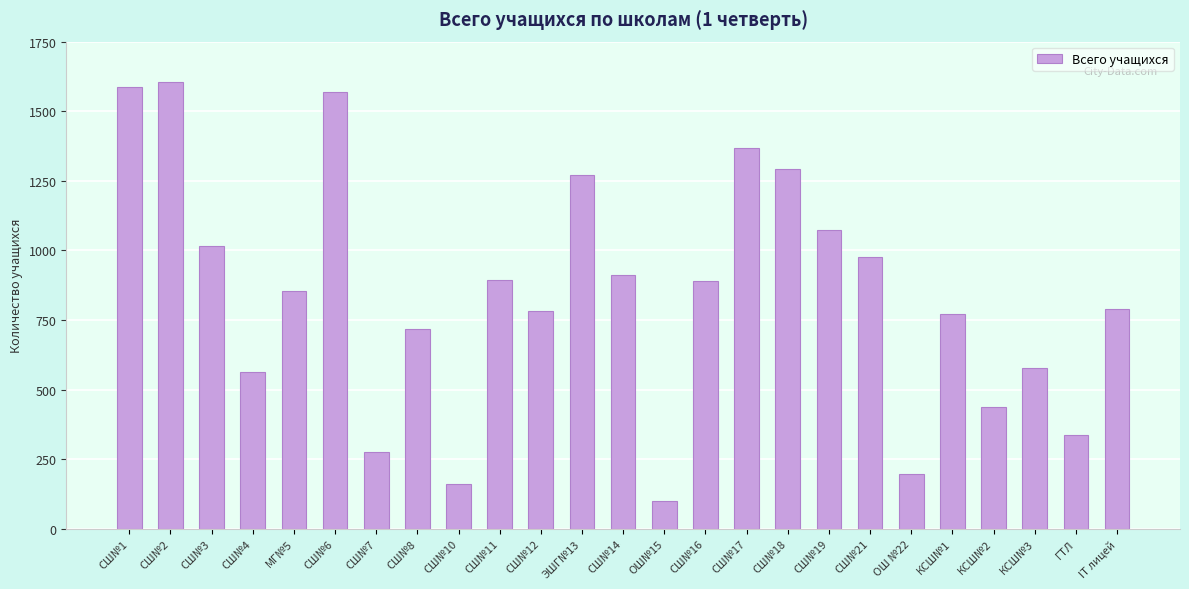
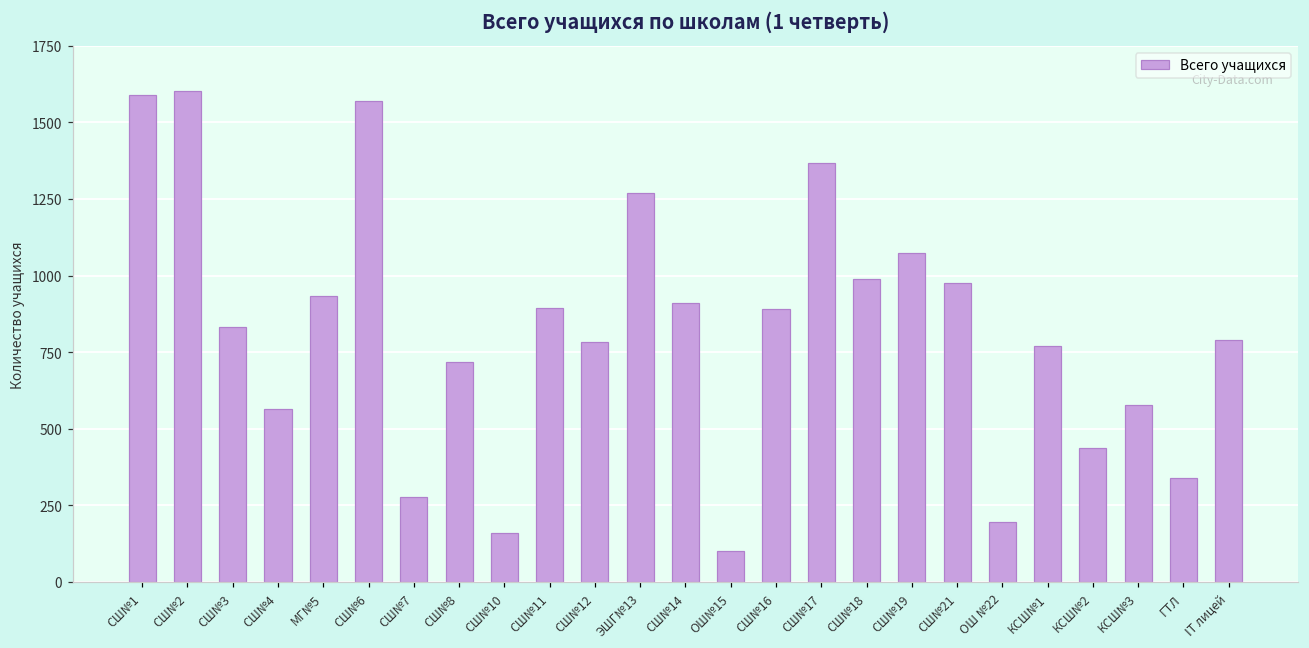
СШ№3: 1020 -> 830
МГ№5: 860 -> 930
СШ№18: 1290 -> 990
